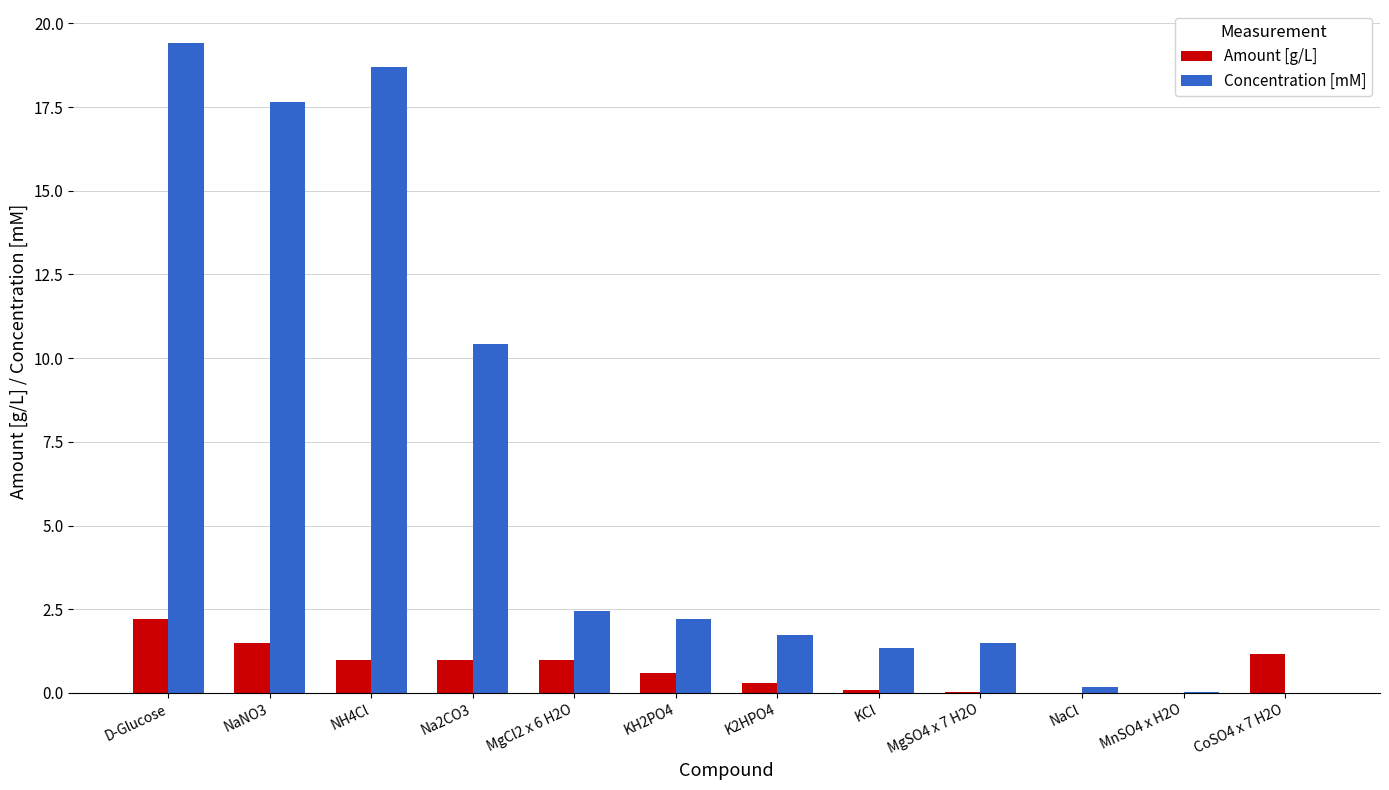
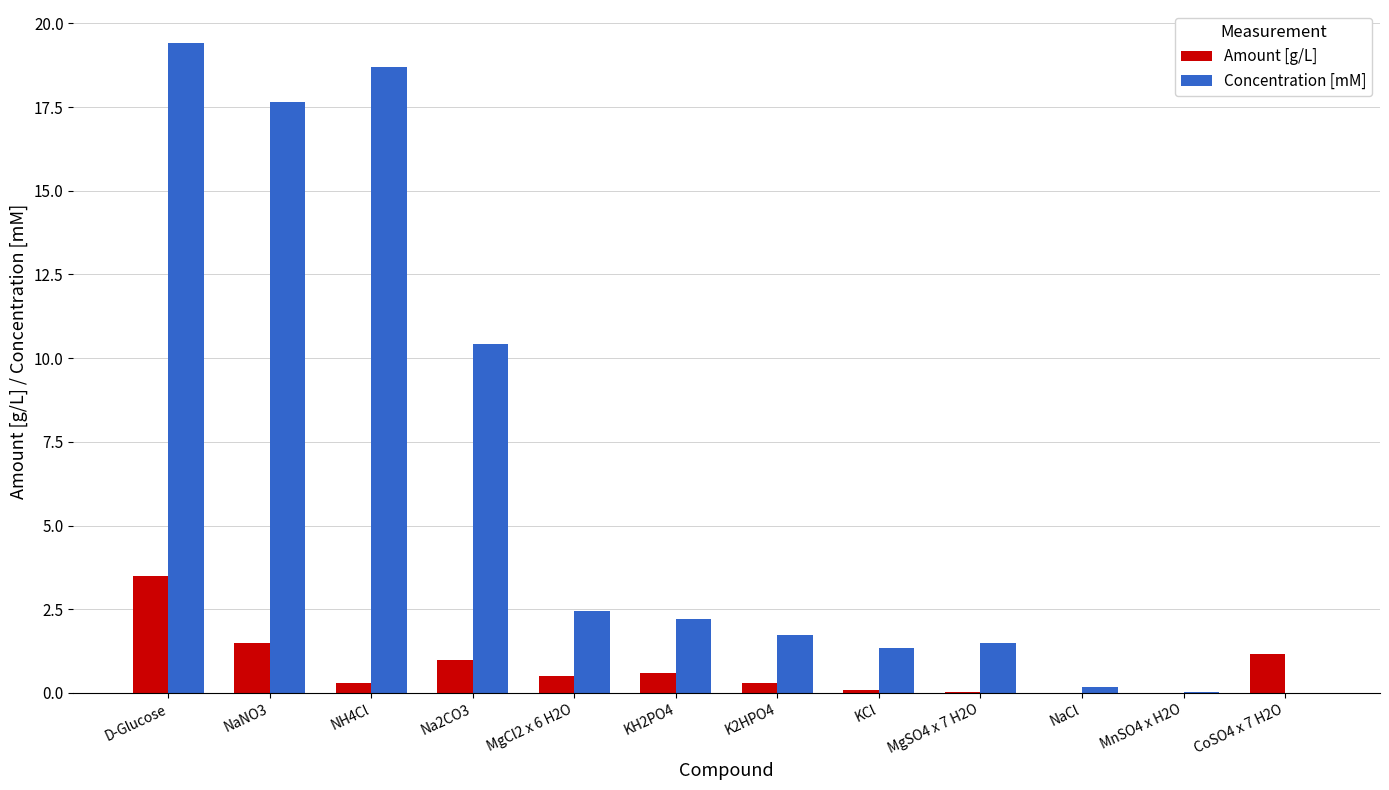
Amount [g/L], D-Glucose: 2.2 -> 3.5
Amount [g/L], NH4Cl: 1.0 -> 0.3
Amount [g/L], MgCl2 x 6 H2O: 1.0 -> 0.5
